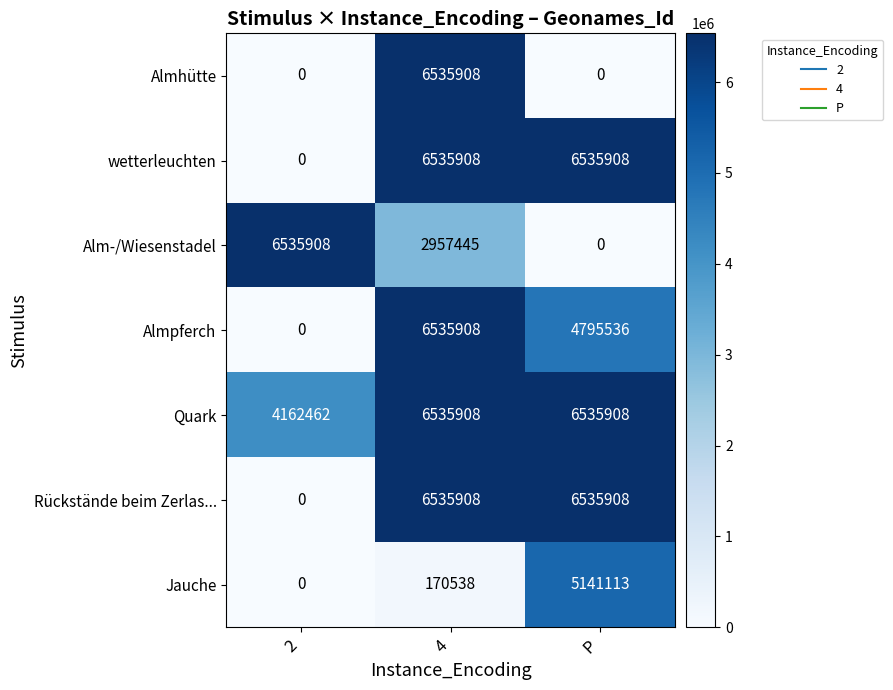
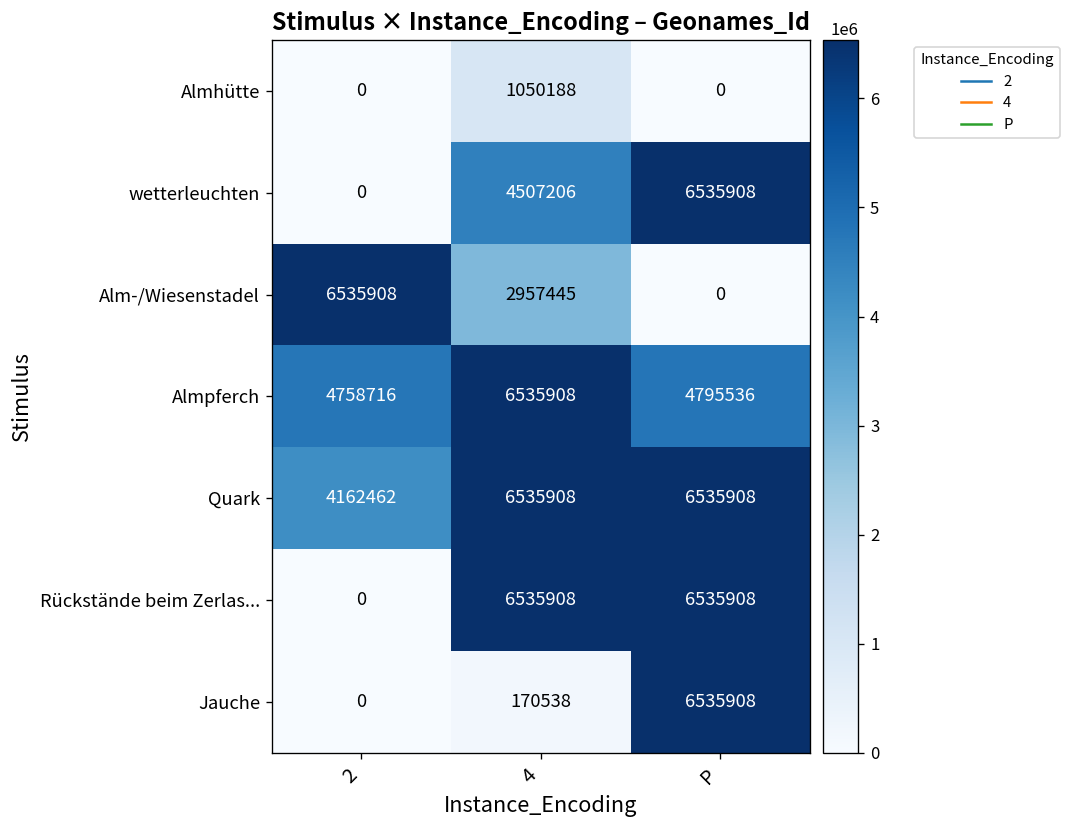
Almhütte, 4: 6535908 -> 1050188
wetterleuchten, 4: 6535908 -> 4507206
Almpferch, 2: 0 -> 4758716
Jauche, P: 5141113 -> 6535908
